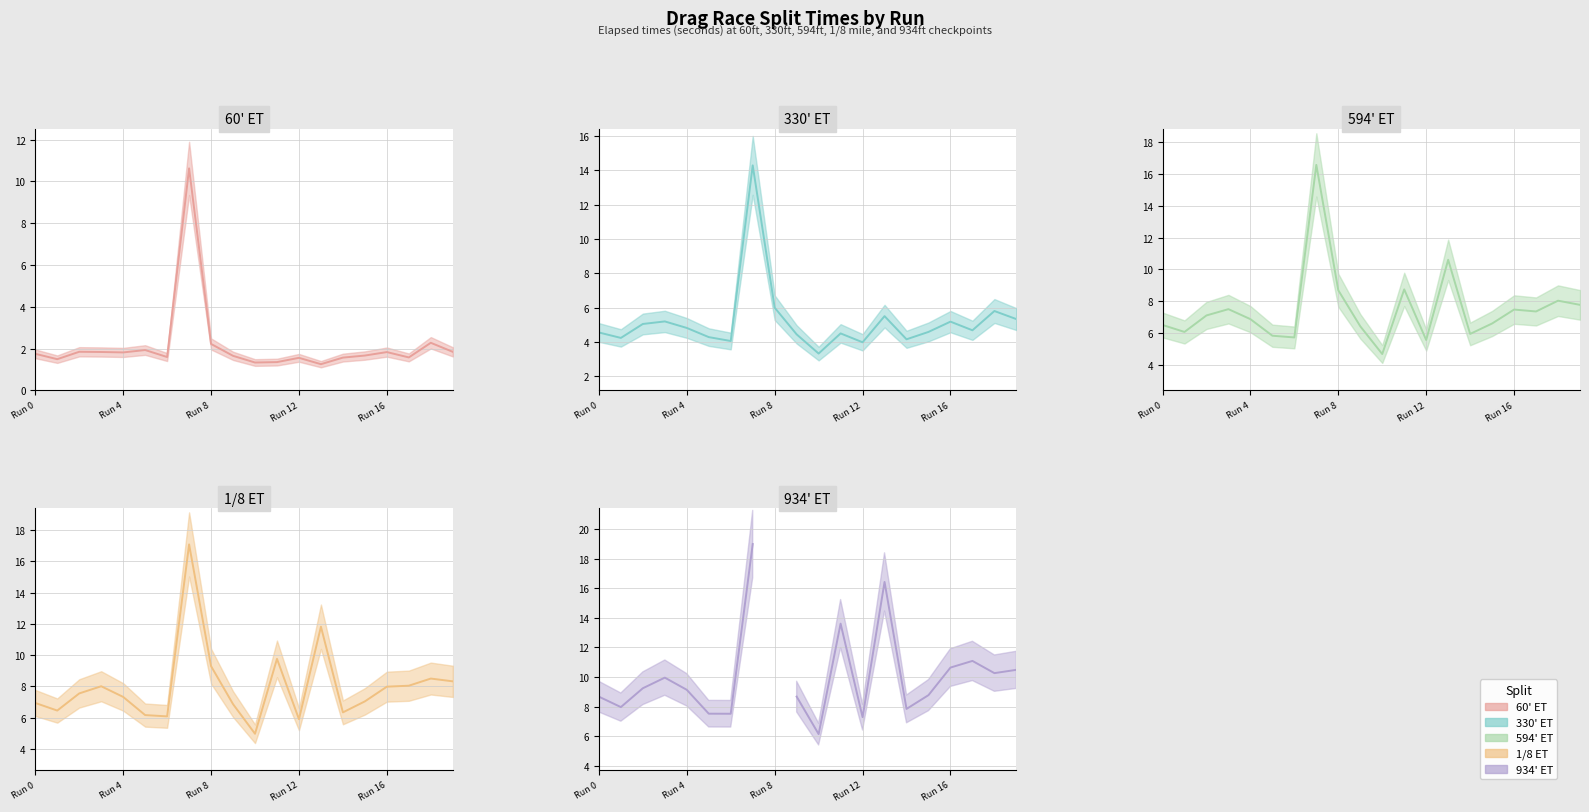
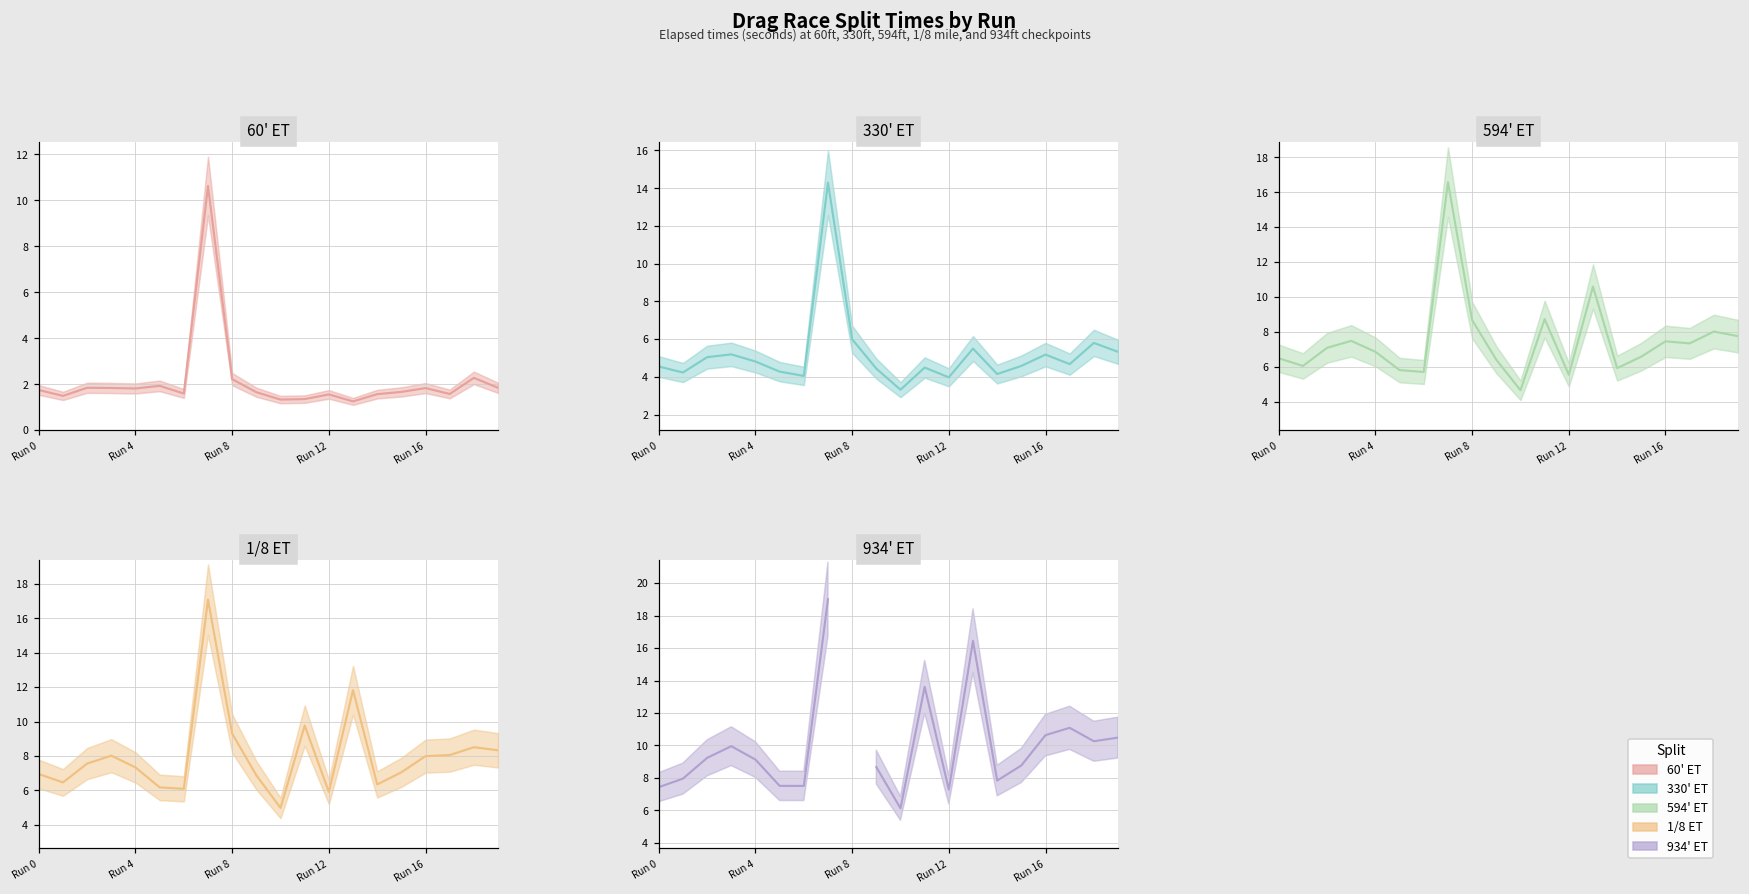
934' ET, Run 0: 8.7 -> 7.4
